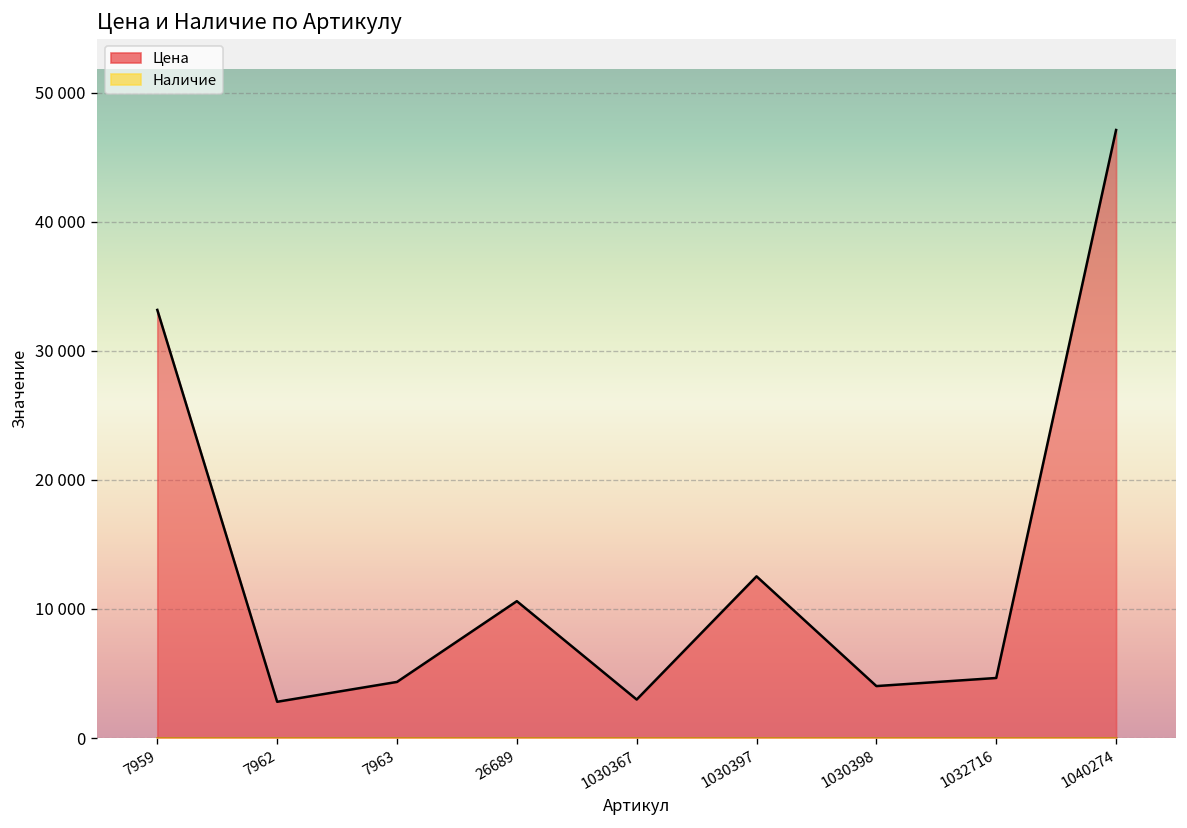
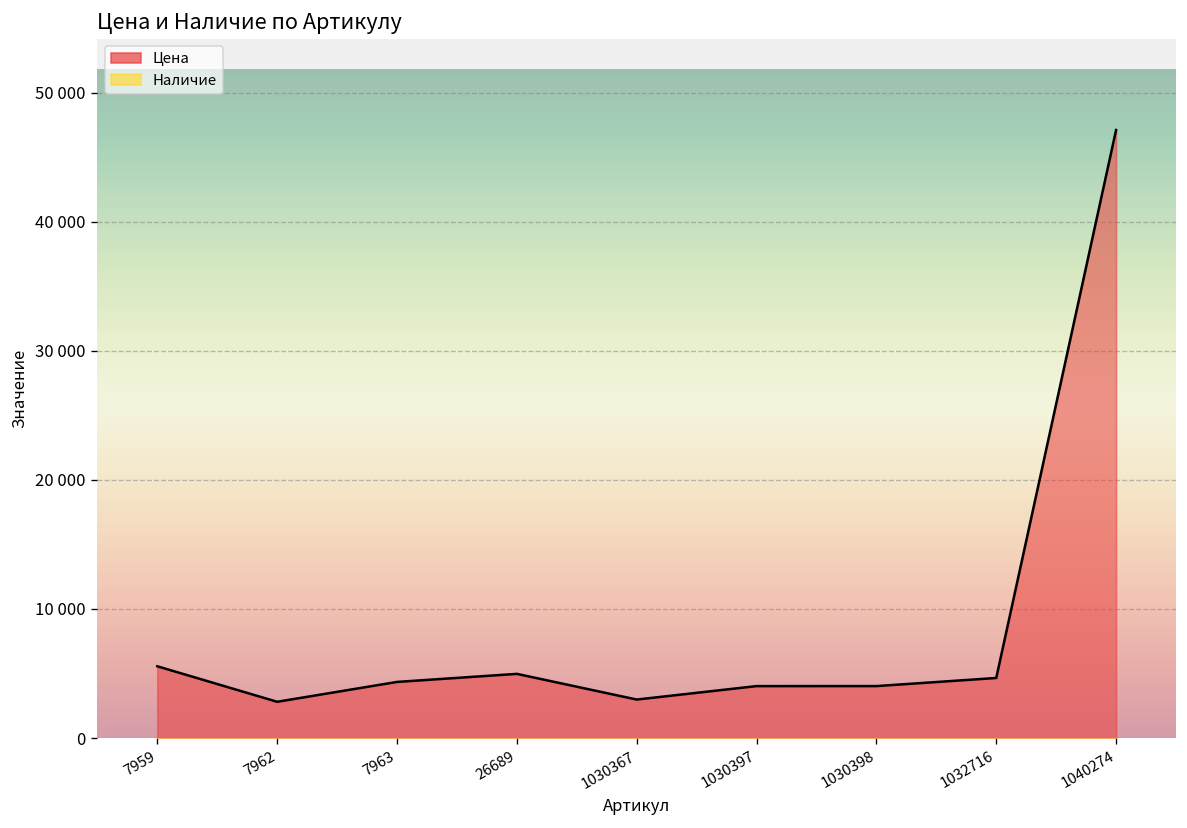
Цена, 7959: 33200 -> 5600
Цена, 26689: 10600 -> 5000
Цена, 1030397: 12500 -> 4000
